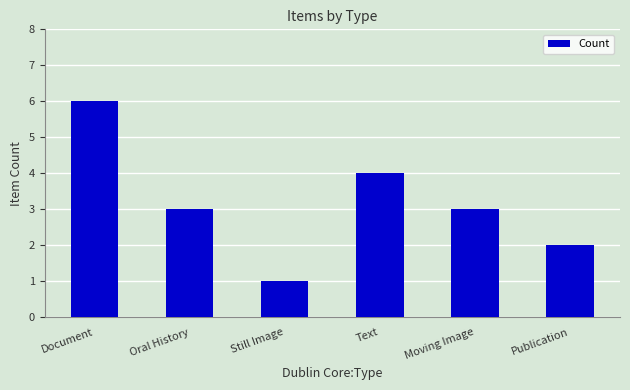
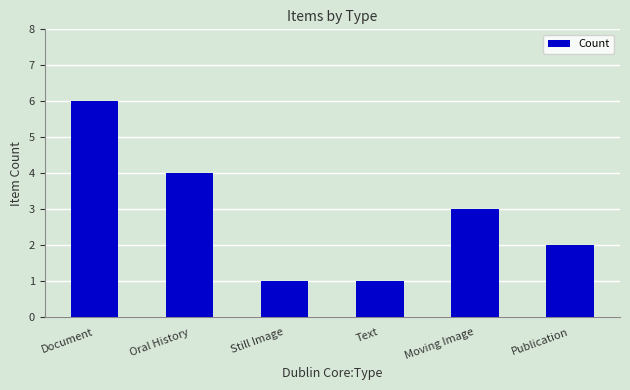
Oral History: 3 -> 4
Text: 4 -> 1
